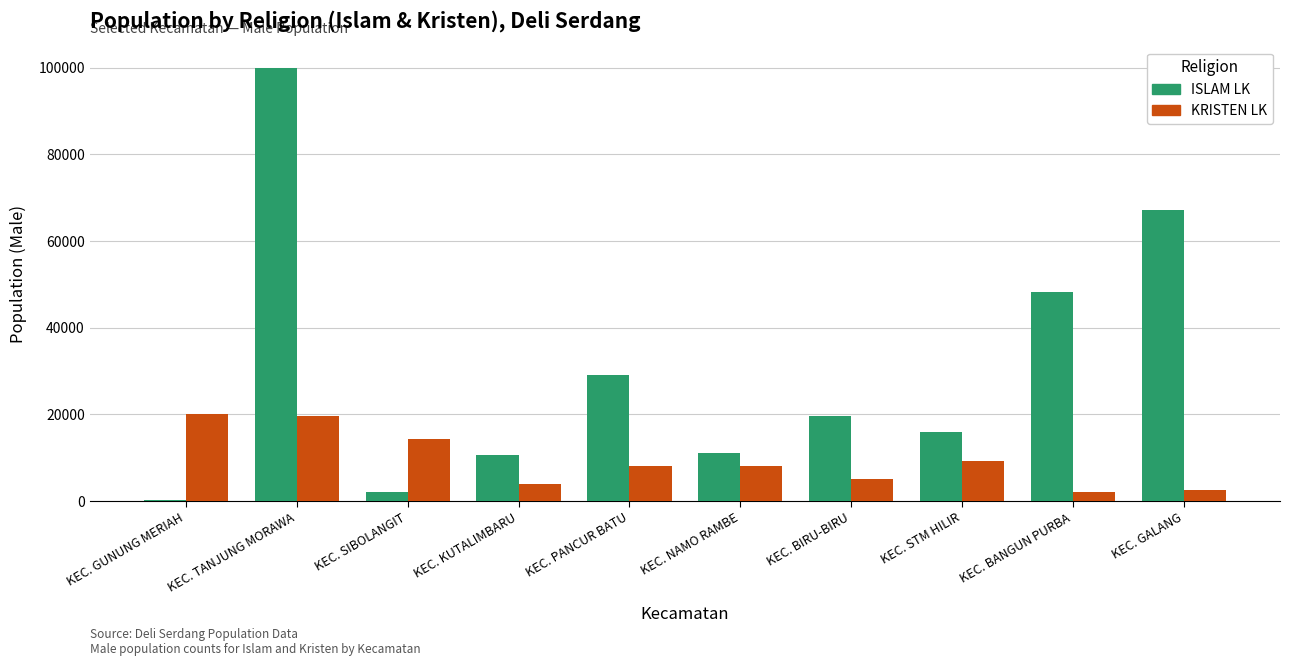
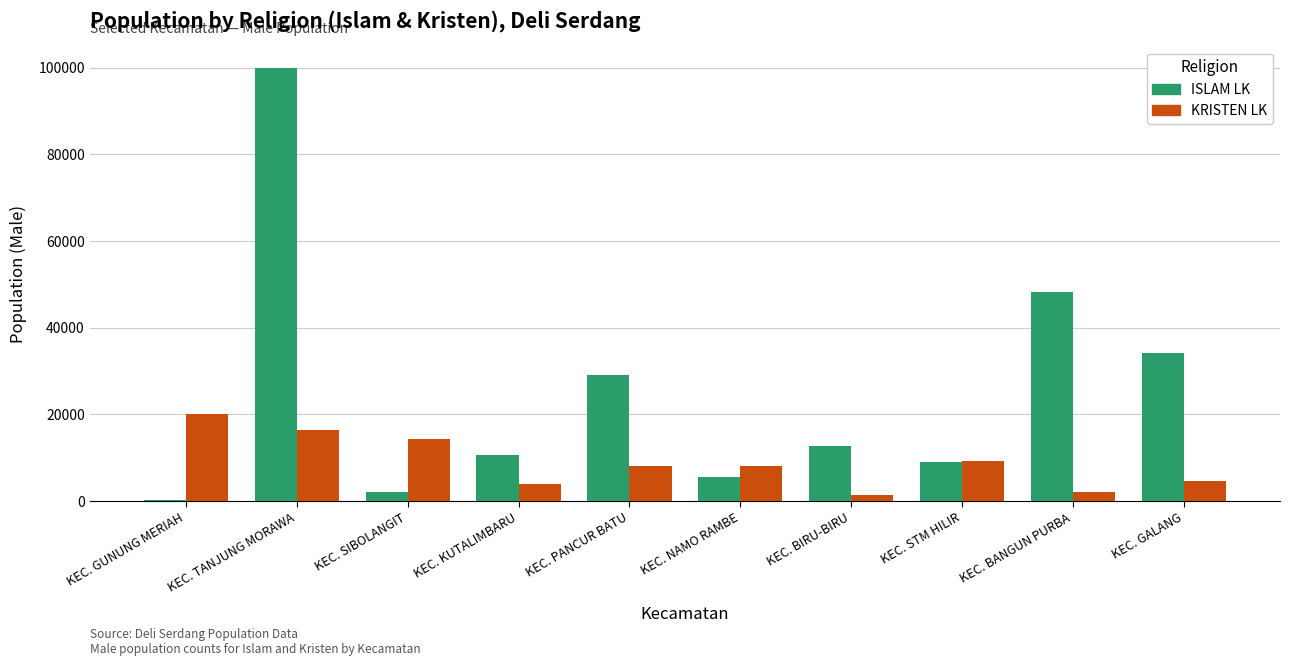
KRISTEN LK, KEC. TANJUNG MORAWA: 19000 -> 16000
ISLAM LK, KEC. NAMO RAMBE: 11000 -> 5000
ISLAM LK, KEC. BIRU-BIRU: 20000 -> 13000
KRISTEN LK, KEC. BIRU-BIRU: 5000 -> 1000
ISLAM LK, KEC. STM HILIR: 16000 -> 9000
ISLAM LK, KEC. GALANG: 67000 -> 34000
KRISTEN LK, KEC. GALANG: 3000 -> 4000
